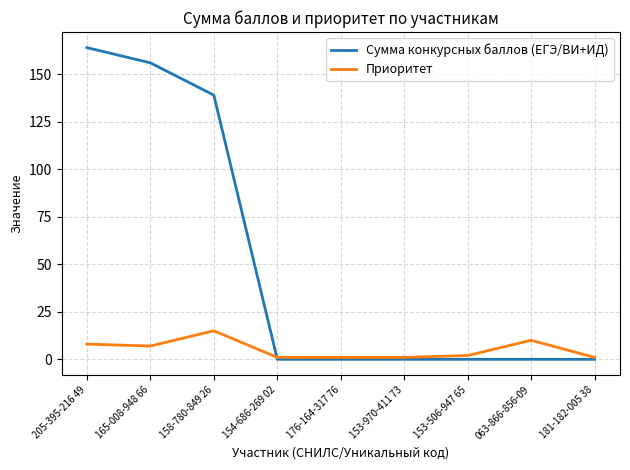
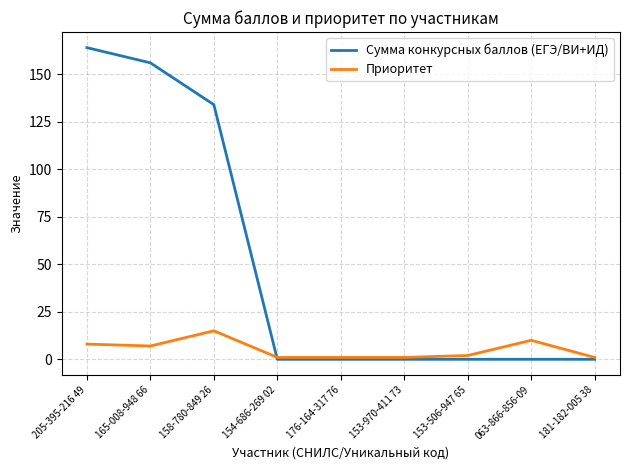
Сумма конкурсных баллов (ЕГЭ/ВИ+ИД), 158-780-849 26: 139 -> 134
